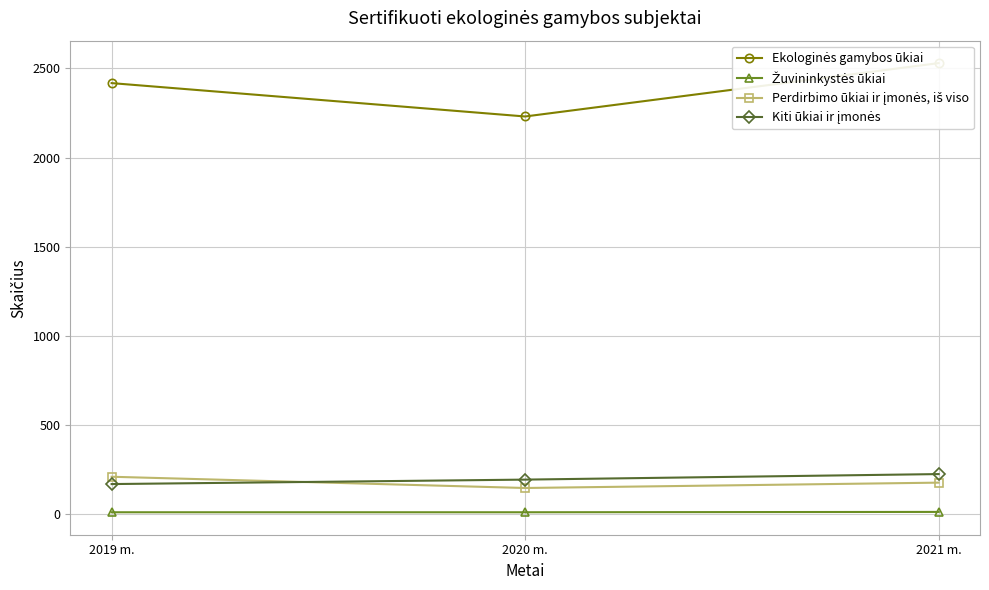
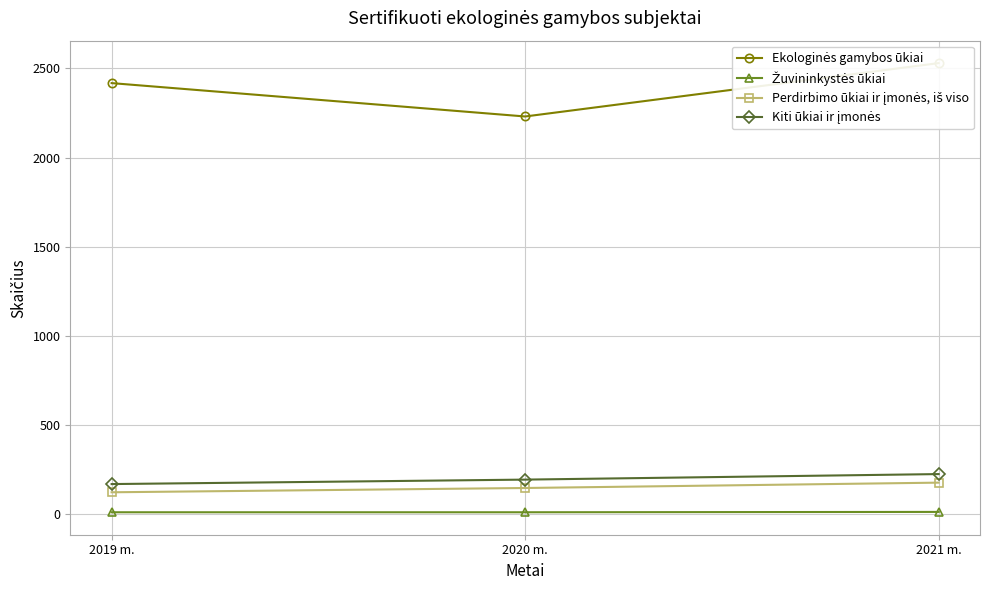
Perdirbimo ūkiai ir įmonės, iš viso, 2019 m.: 210 -> 120
